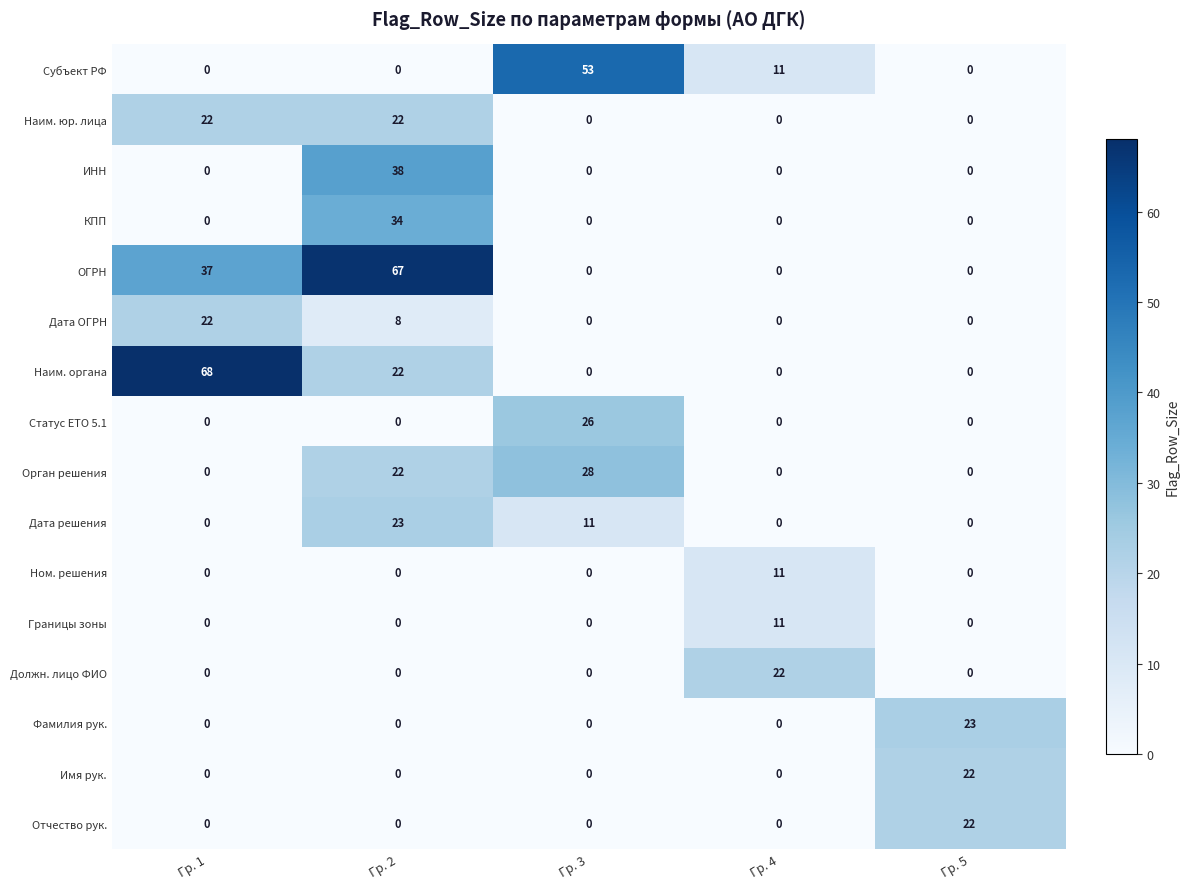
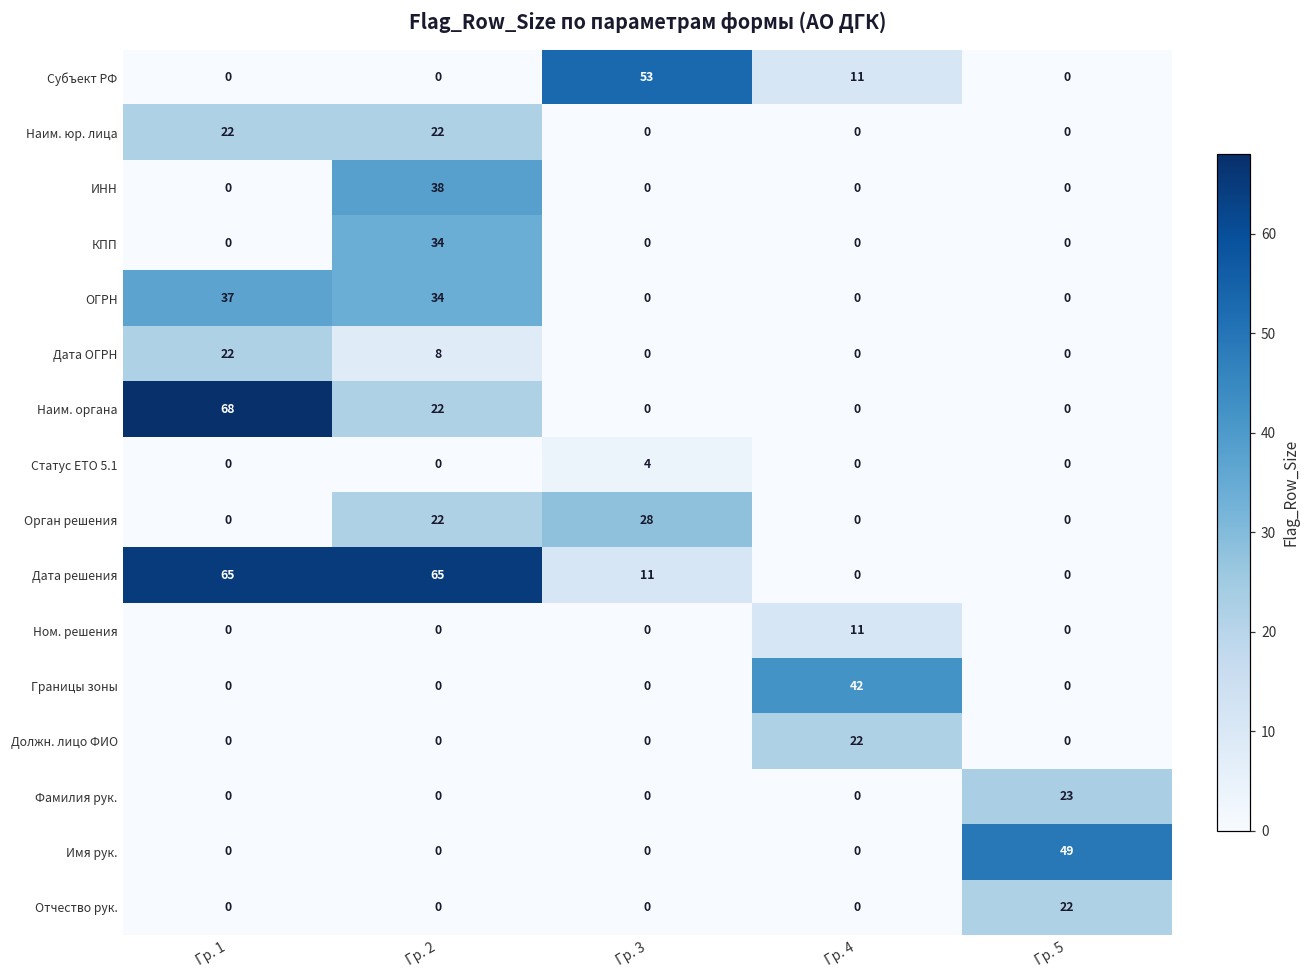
ОГРН, Гр. 2: 67 -> 34
Статус ЕТО 5.1, Гр. 3: 26 -> 4
Дата решения, Гр. 1: 0 -> 65
Дата решения, Гр. 2: 23 -> 65
Границы зоны, Гр. 4: 11 -> 42
Имя рук., Гр. 5: 22 -> 49
